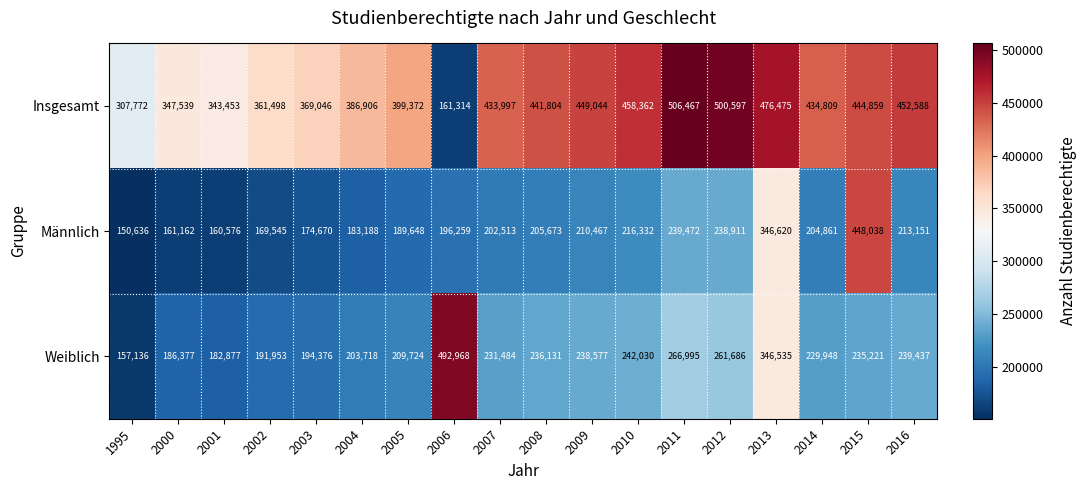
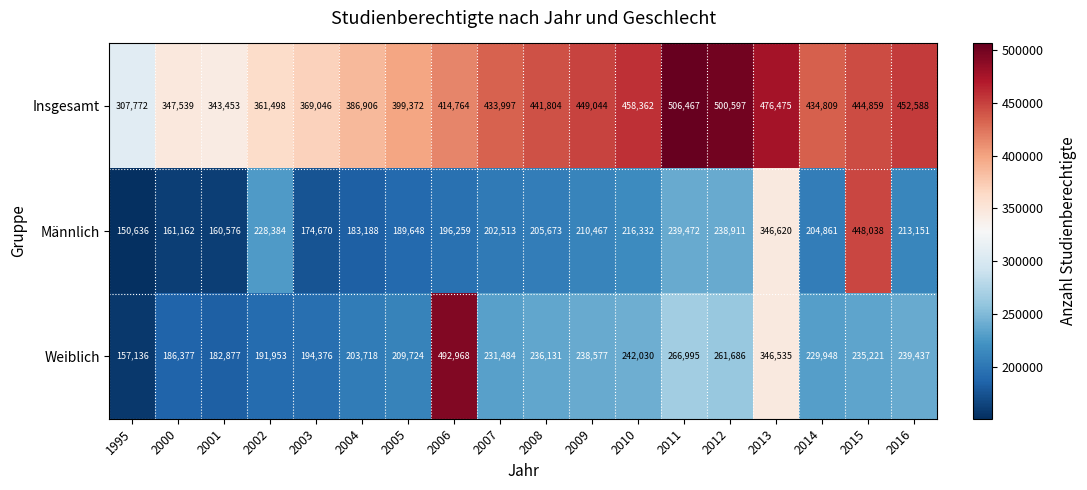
Insgesamt, 2006: 161,314 -> 414,764
Männlich, 2002: 169,545 -> 228,384
